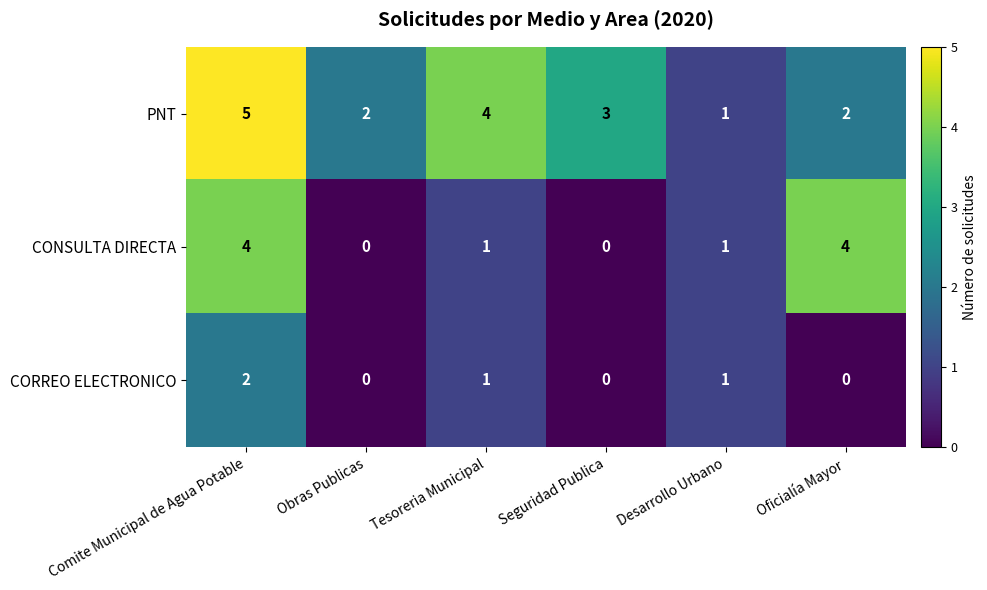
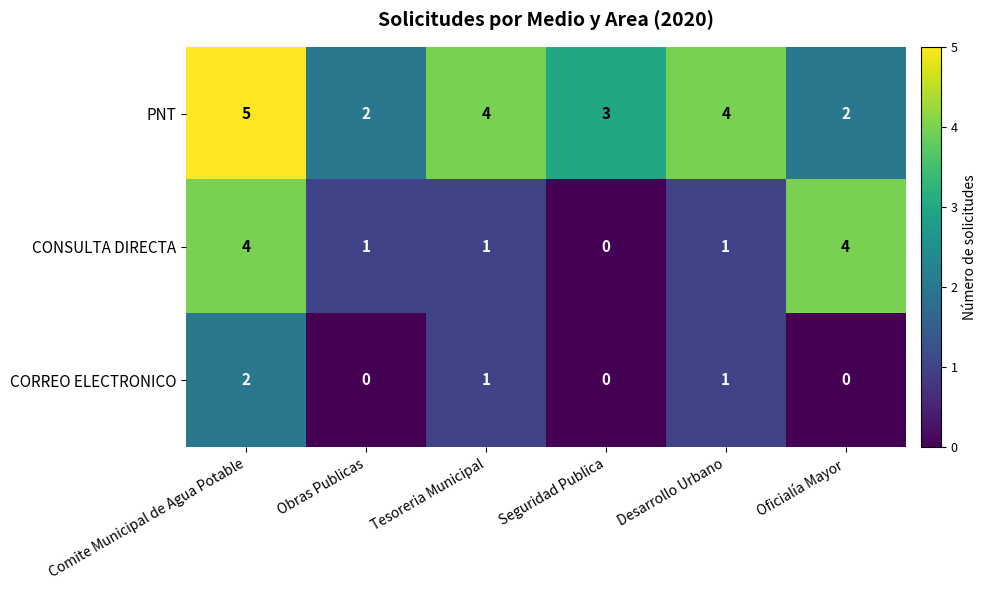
PNT, Desarrollo Urbano: 1 -> 4
CONSULTA DIRECTA, Obras Publicas: 0 -> 1
